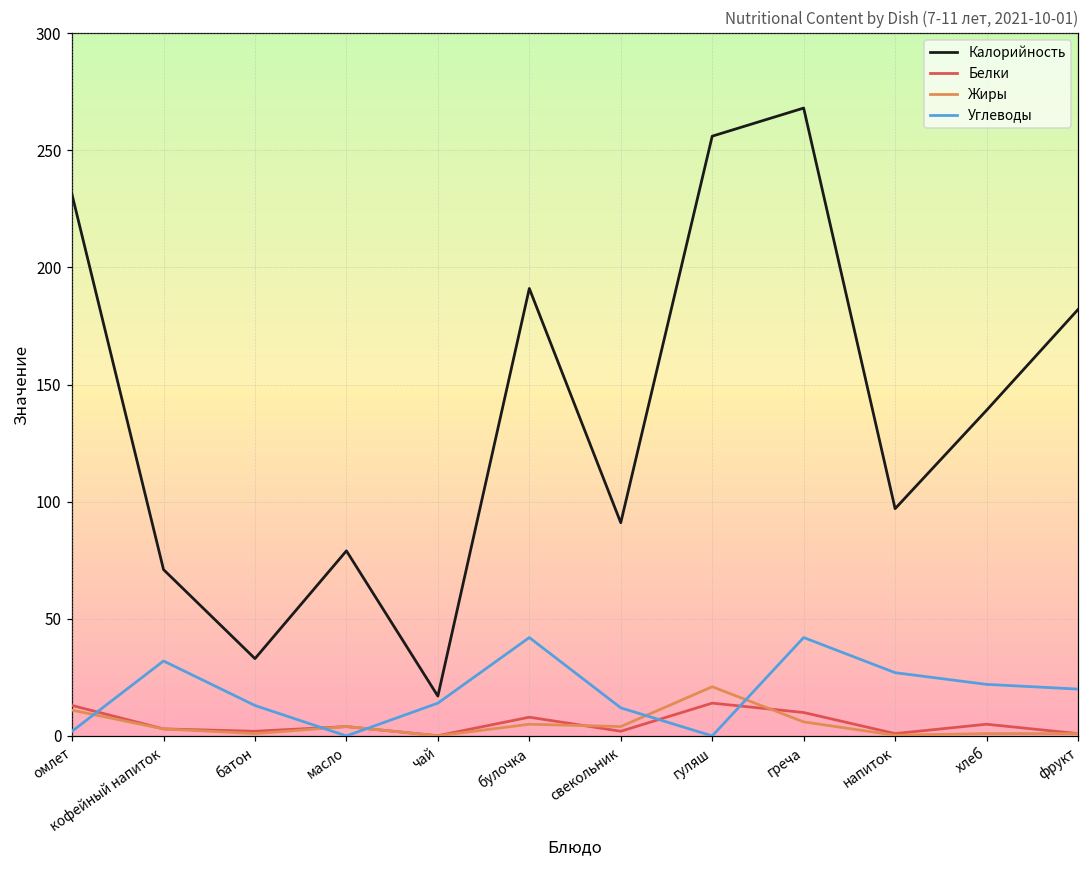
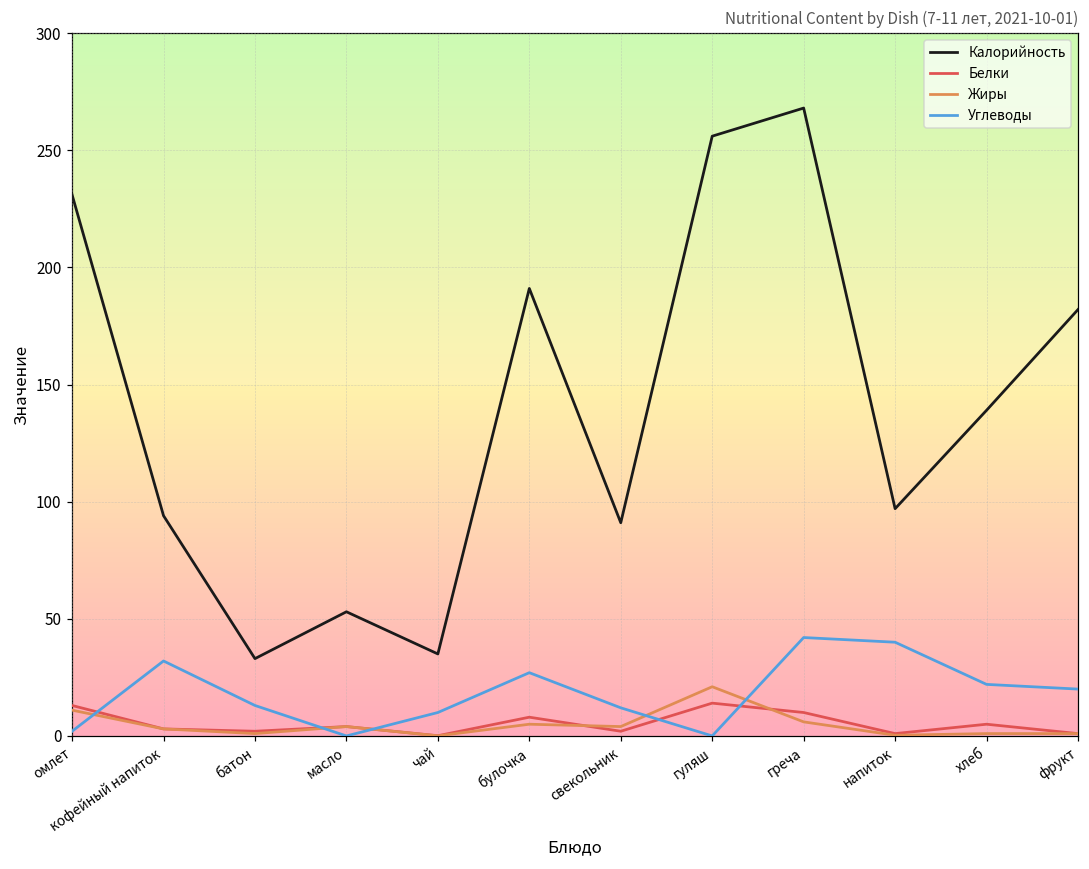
Калорийность, кофейный напиток: 71 -> 94
Калорийность, масло: 79 -> 53
Калорийность, чай: 17 -> 35
Углеводы, чай: 14 -> 10
Углеводы, булочка: 42 -> 27
Углеводы, напиток: 27 -> 40
